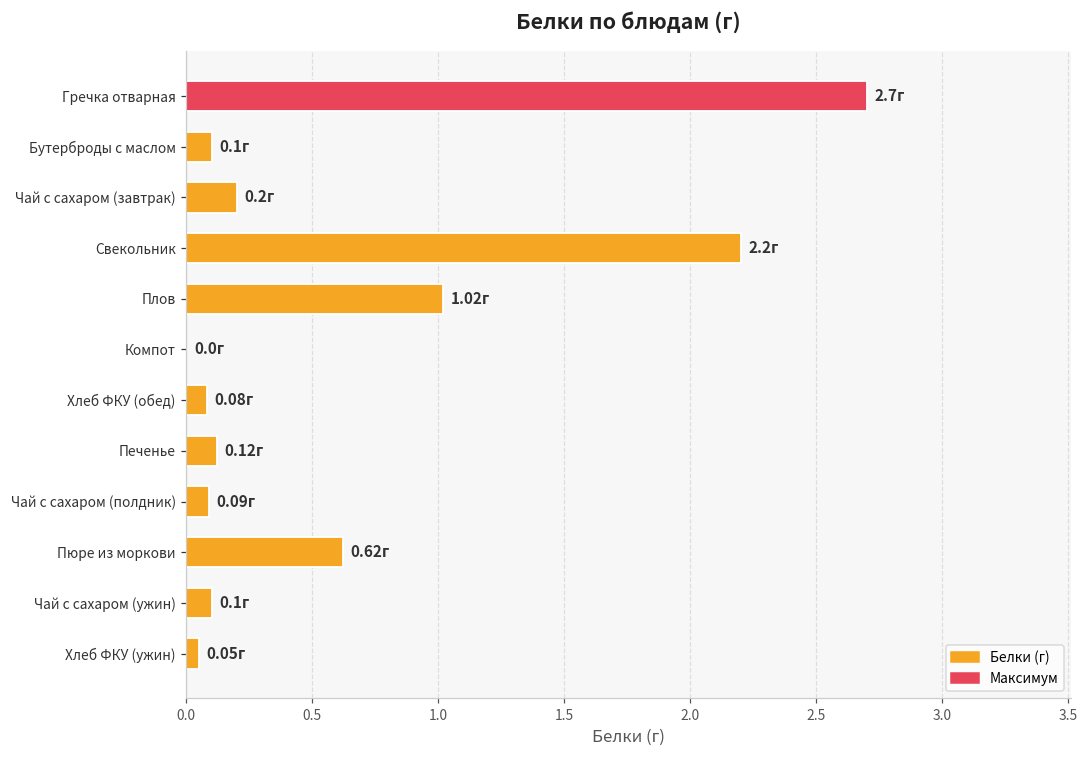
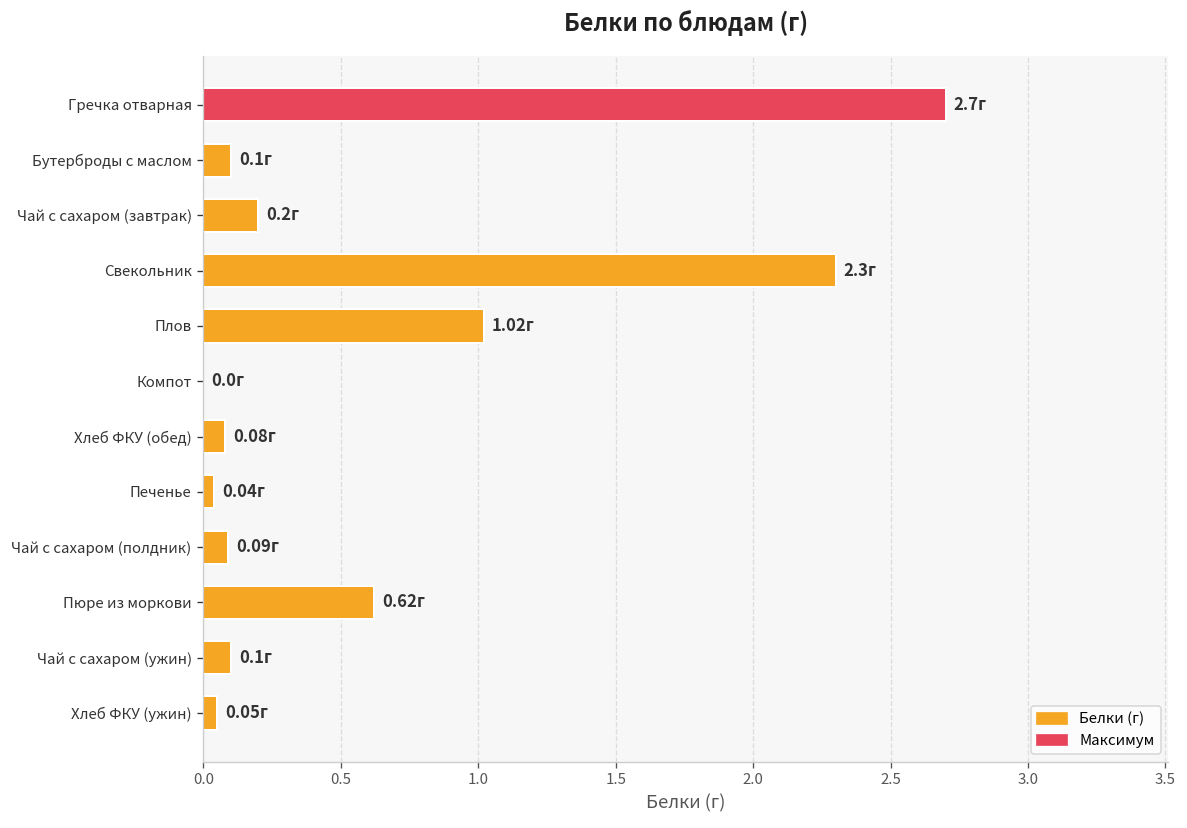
Свекольник: 2.2г -> 2.3г
Печенье: 0.12г -> 0.04г
